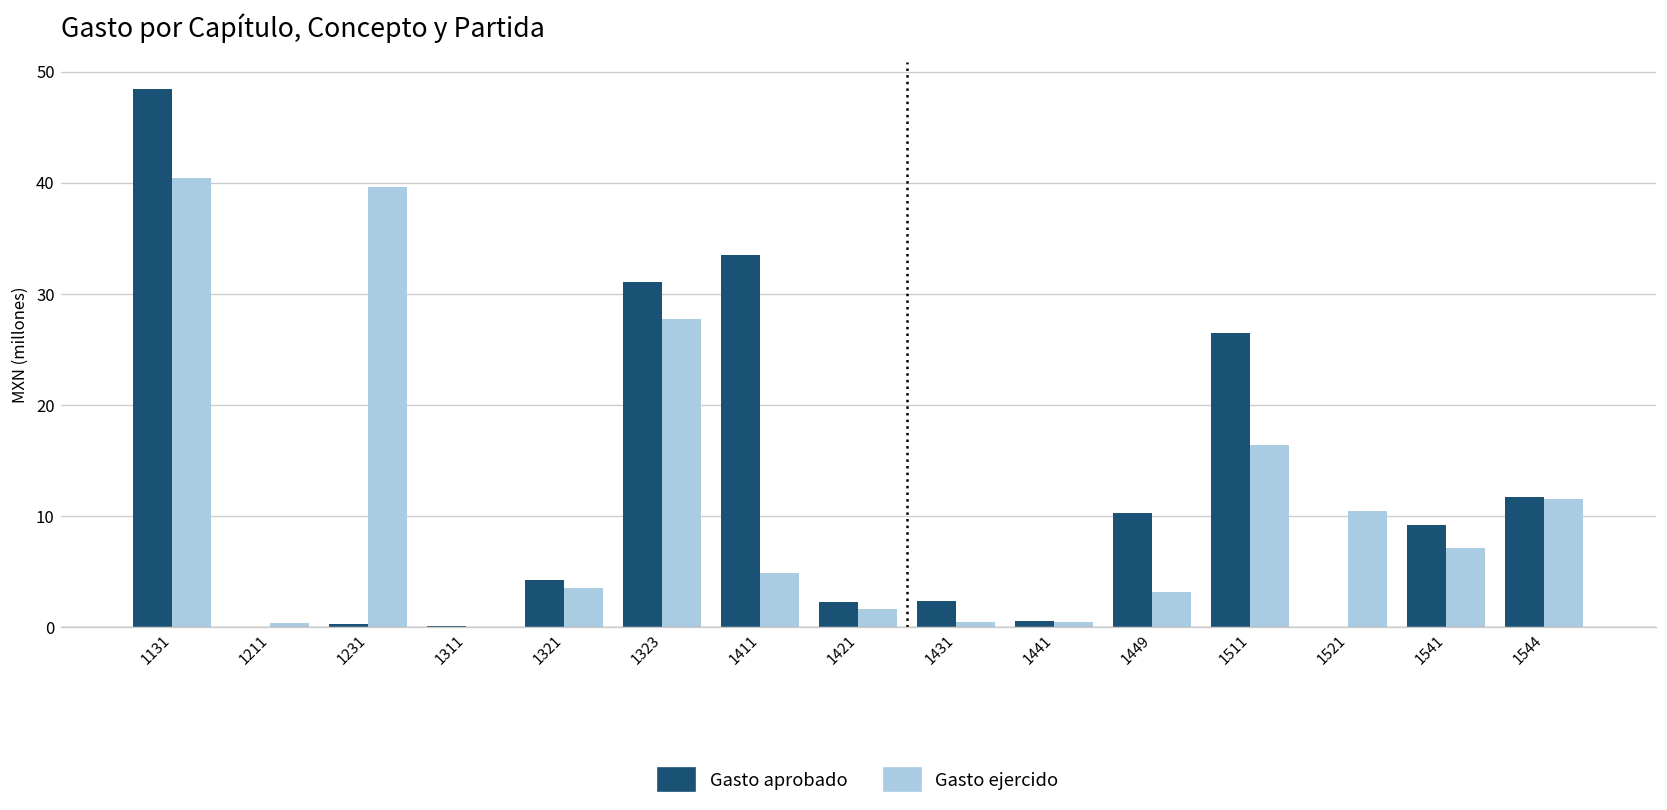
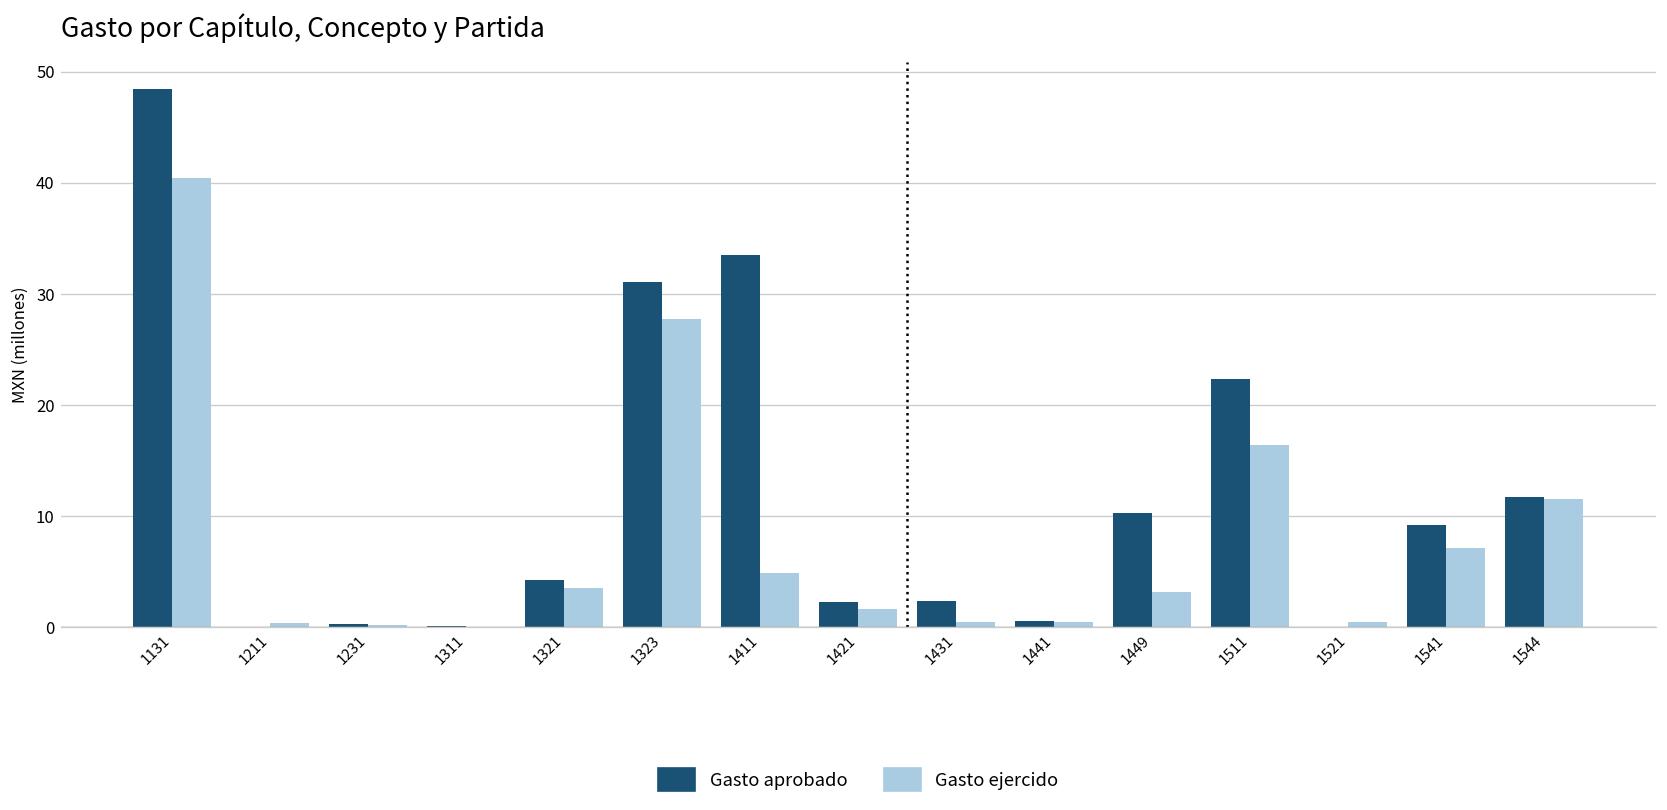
Gasto ejercido, 1231: 40 -> 0
Gasto aprobado, 1511: 26 -> 22
Gasto ejercido, 1521: 10 -> 0
